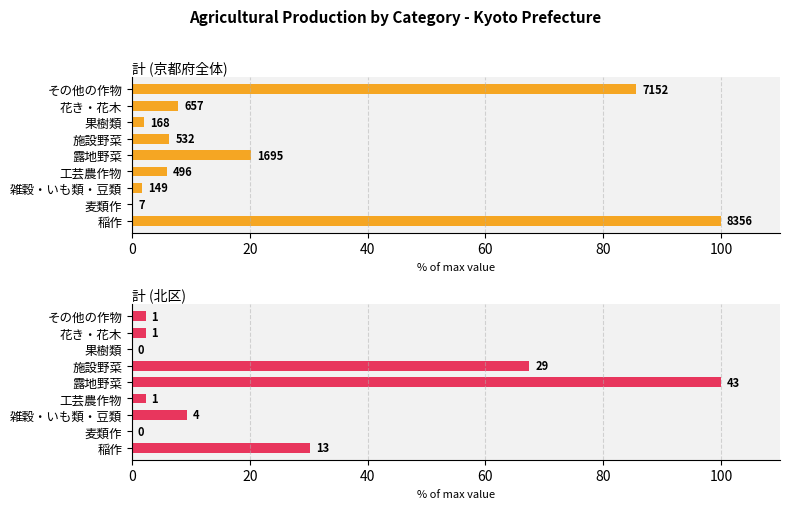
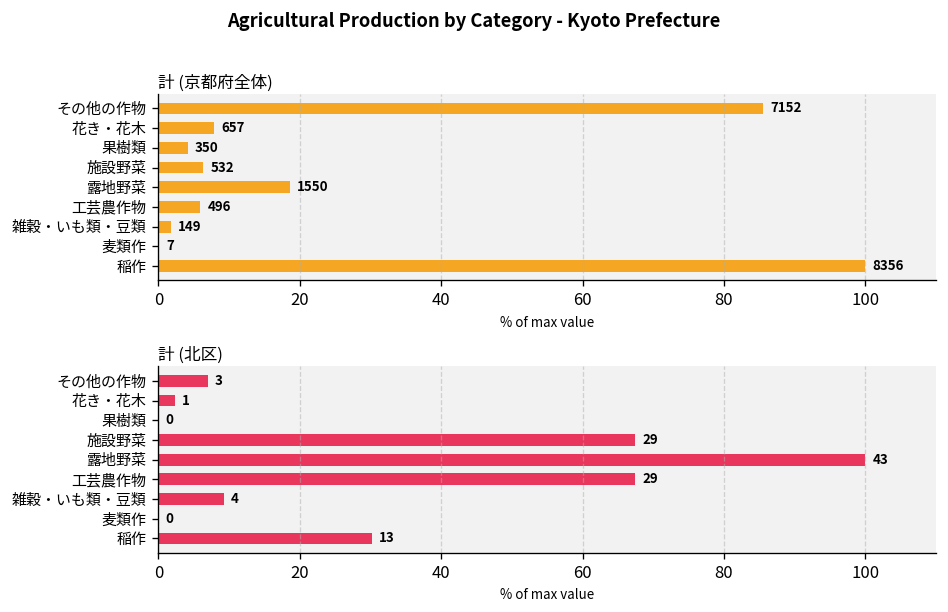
計 (京都府全体), 果樹類: 168 -> 350
計 (京都府全体), 露地野菜: 1695 -> 1550
計 (北区), その他の作物: 1 -> 3
計 (北区), 工芸農作物: 1 -> 29
